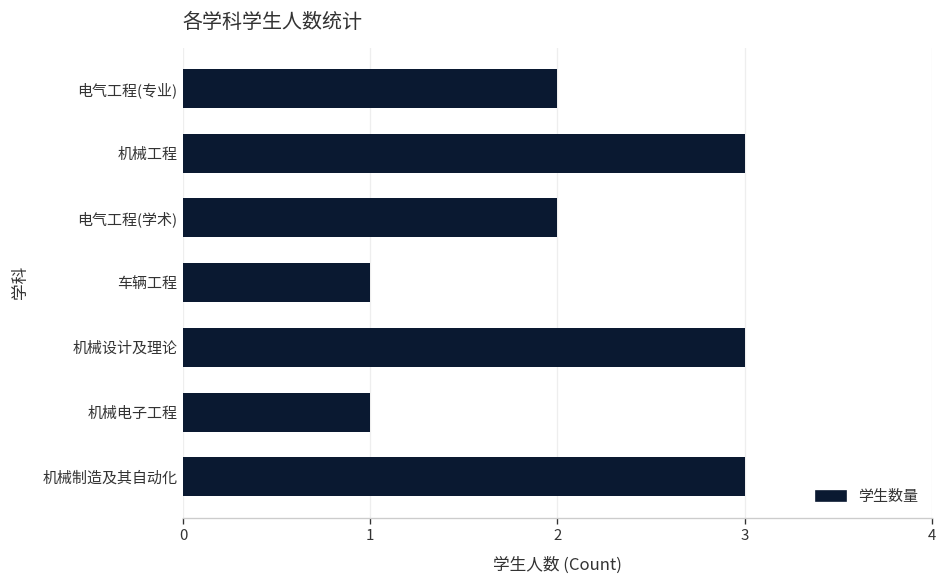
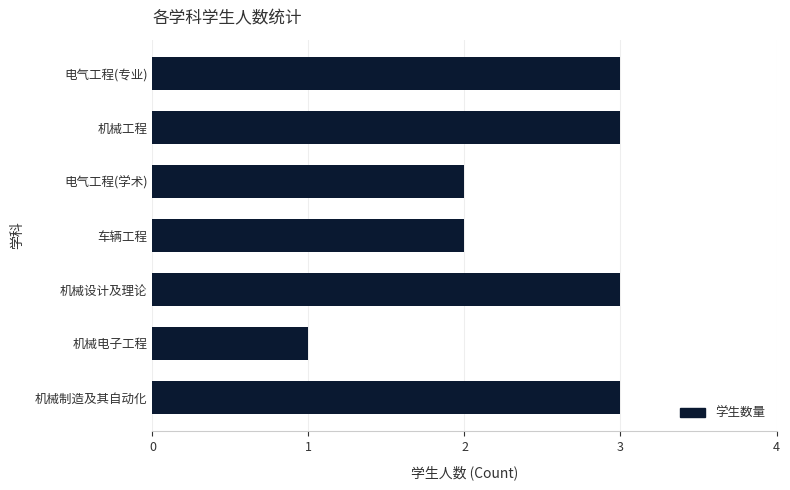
电气工程(专业): 2 -> 3
车辆工程: 1 -> 2
